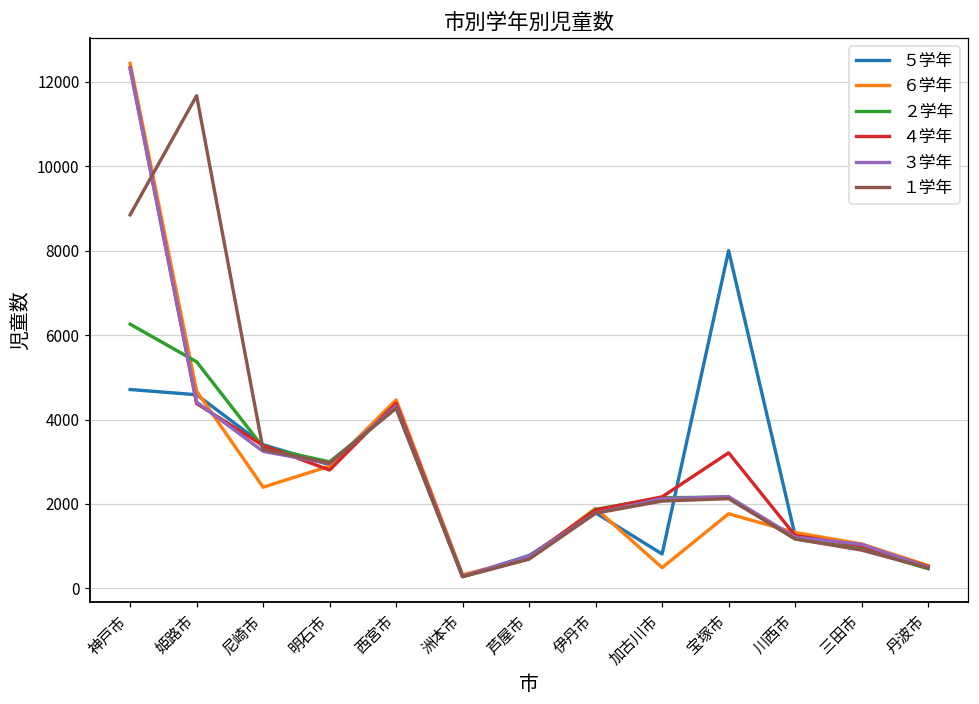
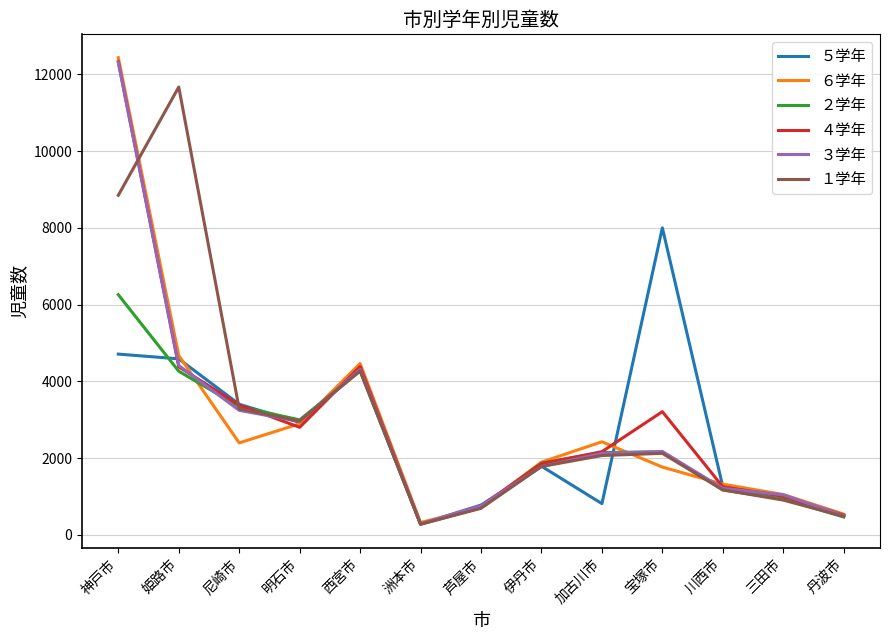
２学年, 姫路市: 5400 -> 4300
６学年, 加古川市: 500 -> 2400
